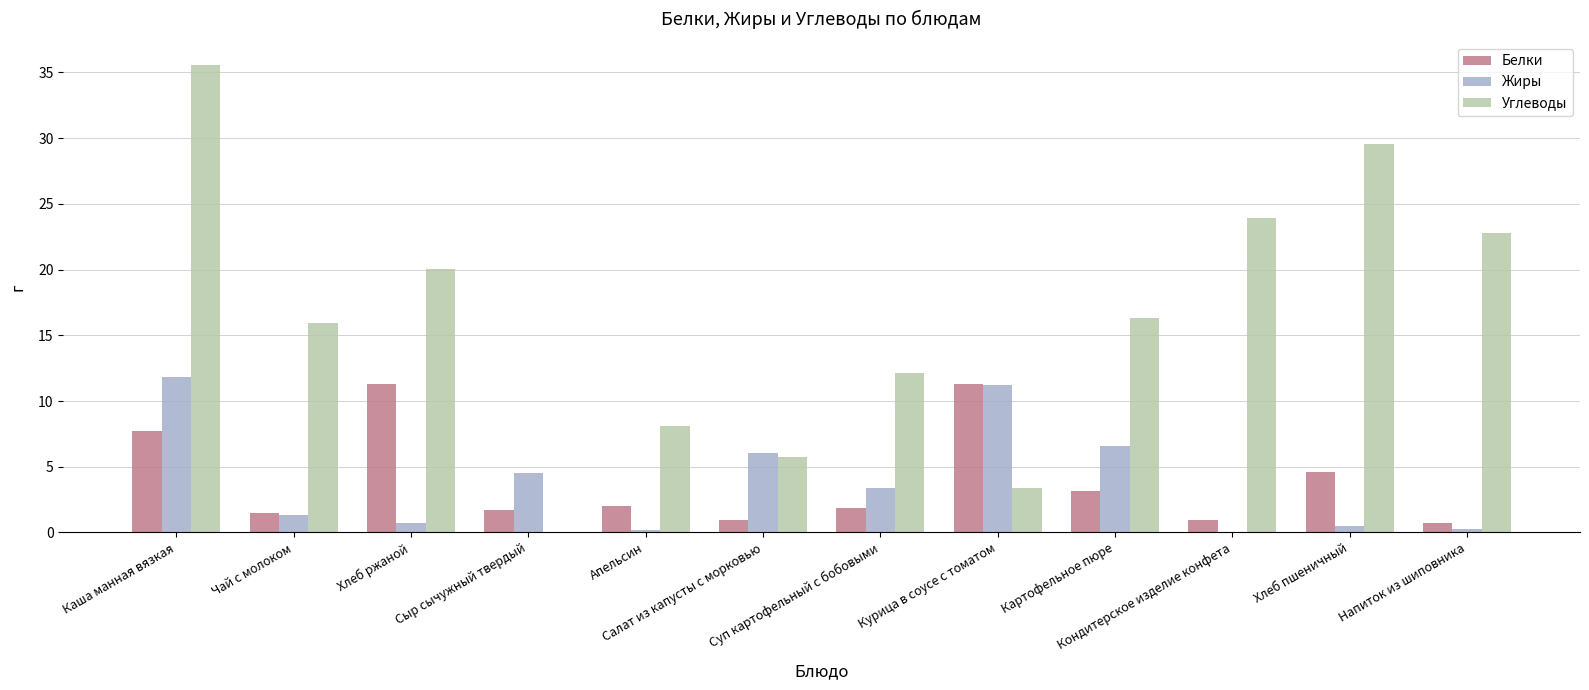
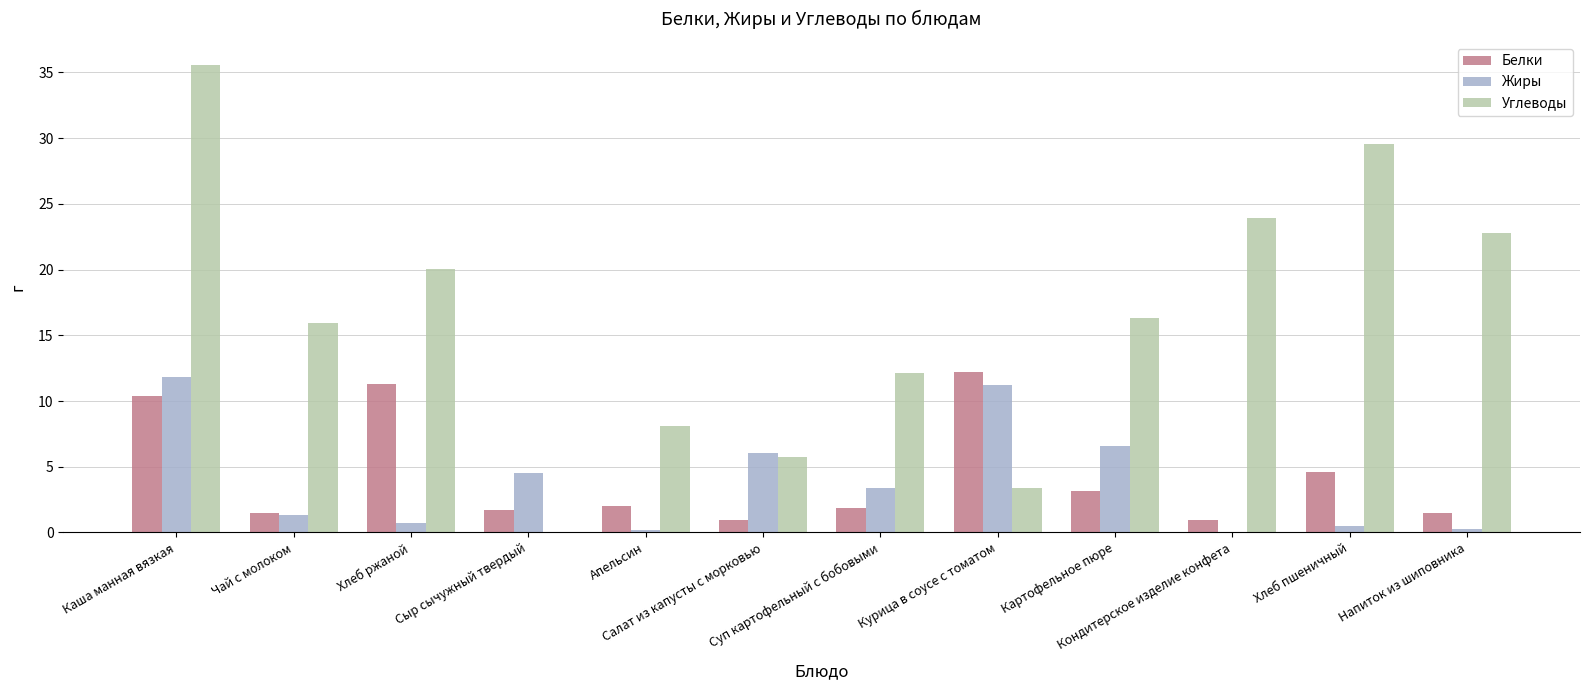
Белки, Каша манная вязкая: 7.7 -> 10.4
Белки, Курица в соусе с томатом: 11.3 -> 12.2
Белки, Напиток из шиповника: 0.7 -> 1.5
